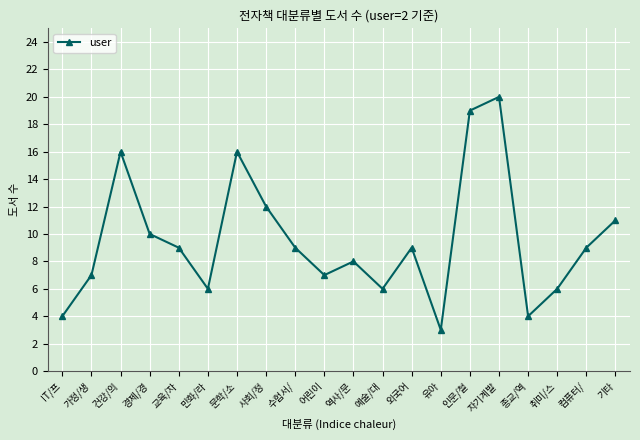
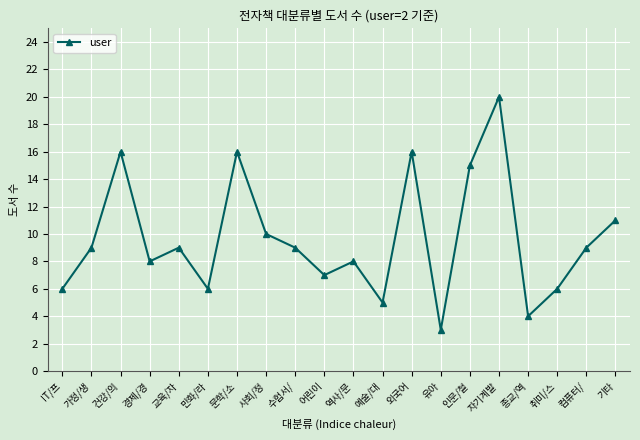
IT/프: 4 -> 6
가정/생: 7 -> 9
경제/경: 10 -> 8
사회/정: 12 -> 10
예술/대: 6 -> 5
외국어: 9 -> 16
인문/철: 19 -> 15
